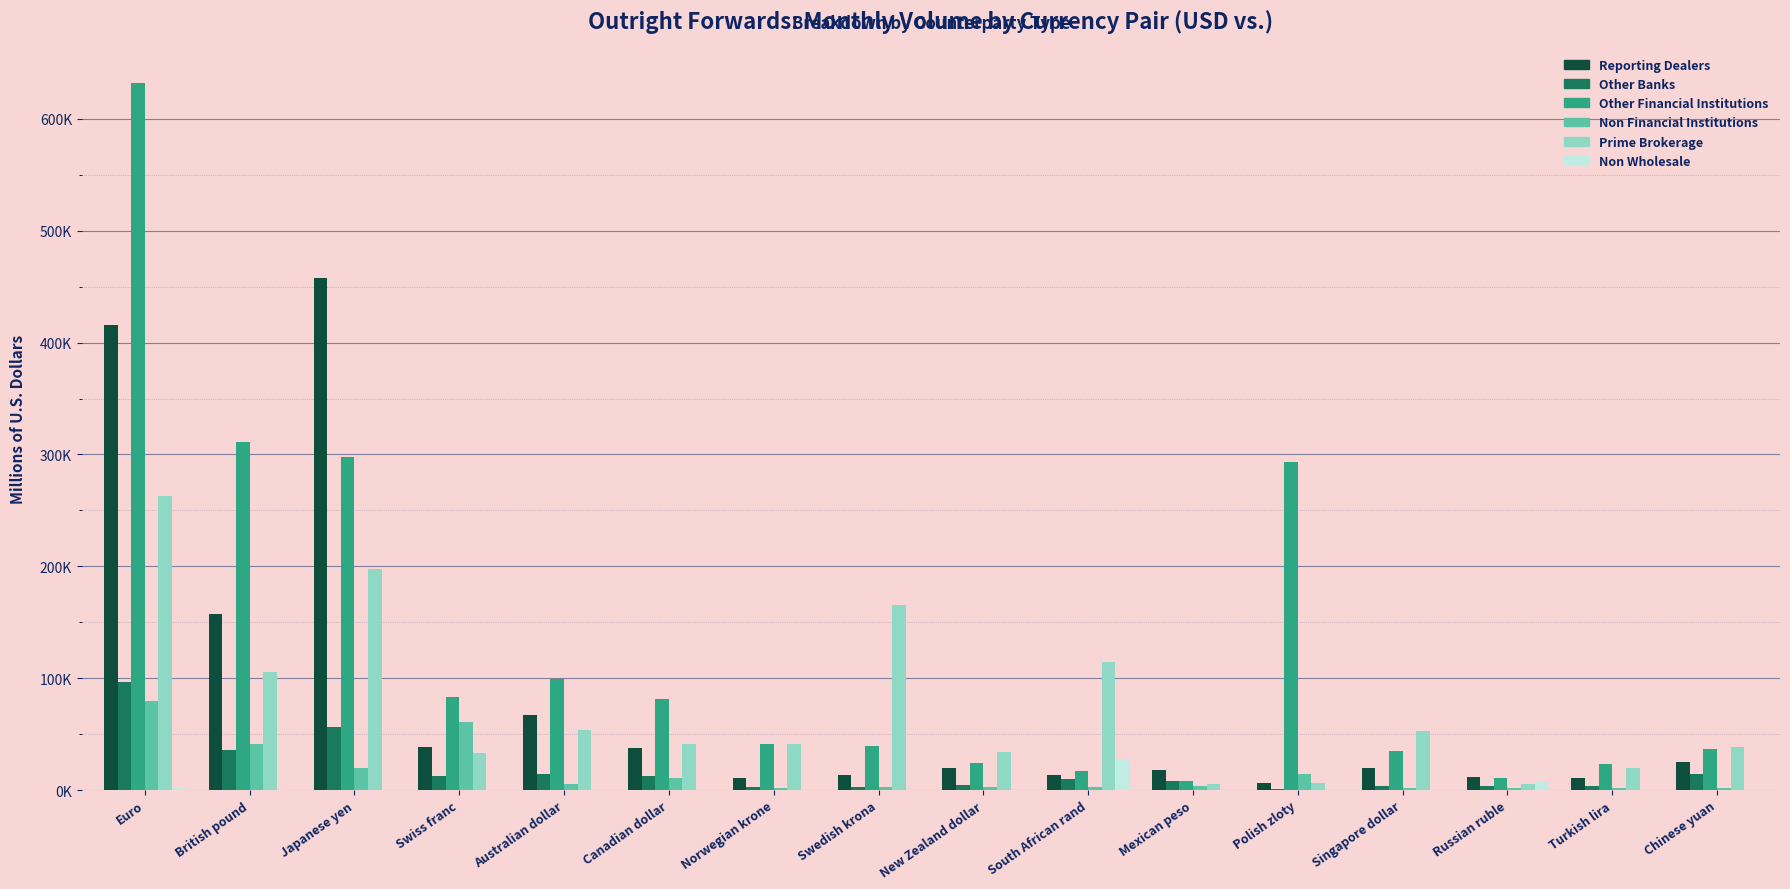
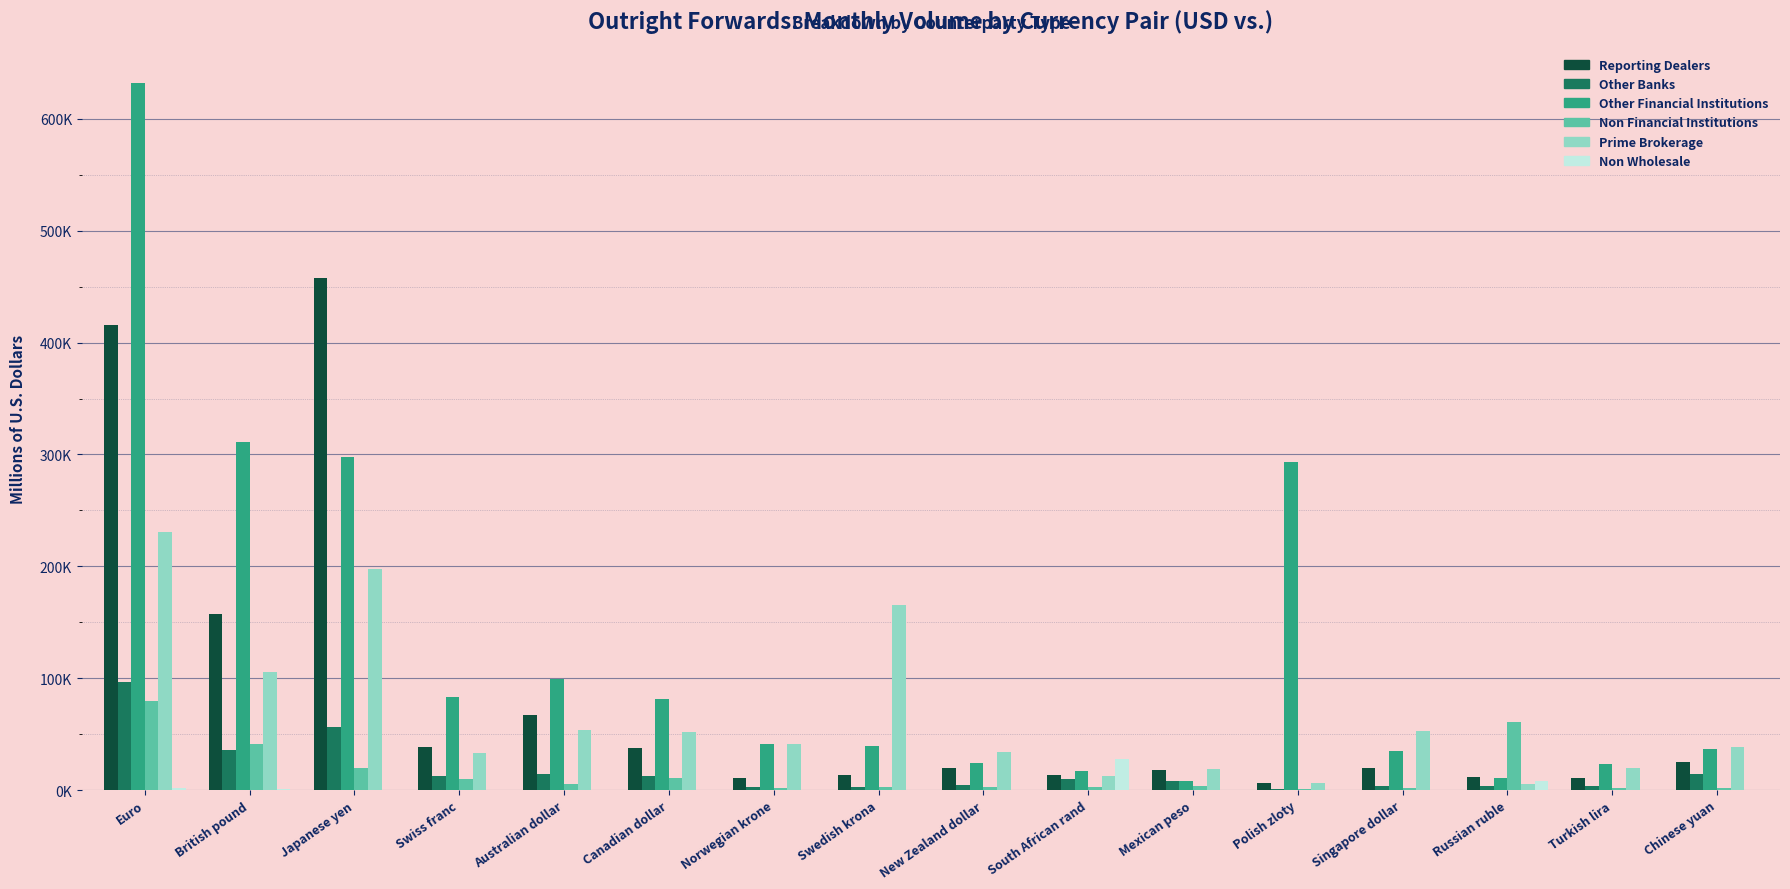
Prime Brokerage, Euro: 263000 -> 231000
Non Financial Institutions, Swiss franc: 60000 -> 10000
Prime Brokerage, Canadian dollar: 41000 -> 52000
Prime Brokerage, South African rand: 114000 -> 12000
Prime Brokerage, Mexican peso: 5000 -> 18000
Non Financial Institutions, Polish zloty: 15000 -> 1000
Non Financial Institutions, Russian ruble: 2000 -> 61000
